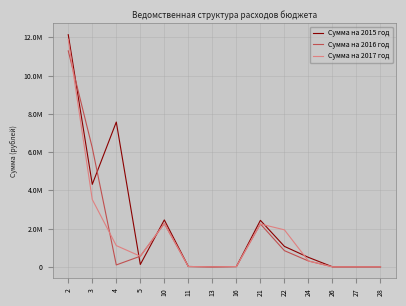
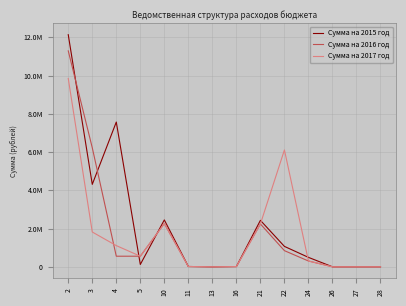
Сумма на 2017 год, 2: 11900000 -> 9800000
Сумма на 2017 год, 3: 3500000 -> 1800000
Сумма на 2016 год, 4: 100000 -> 600000
Сумма на 2017 год, 22: 1900000 -> 6100000
